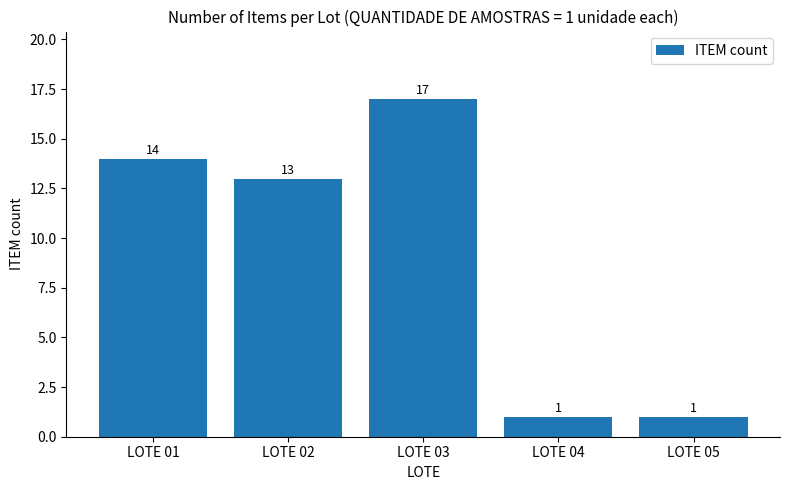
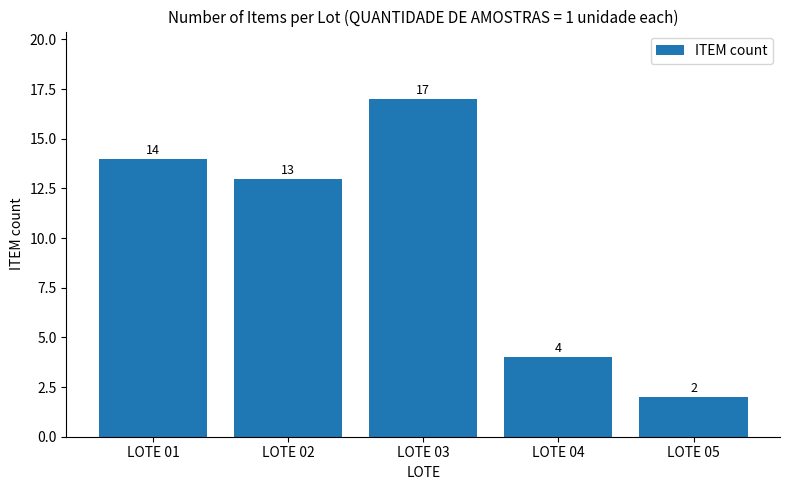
LOTE 04: 1 -> 4
LOTE 05: 1 -> 2
